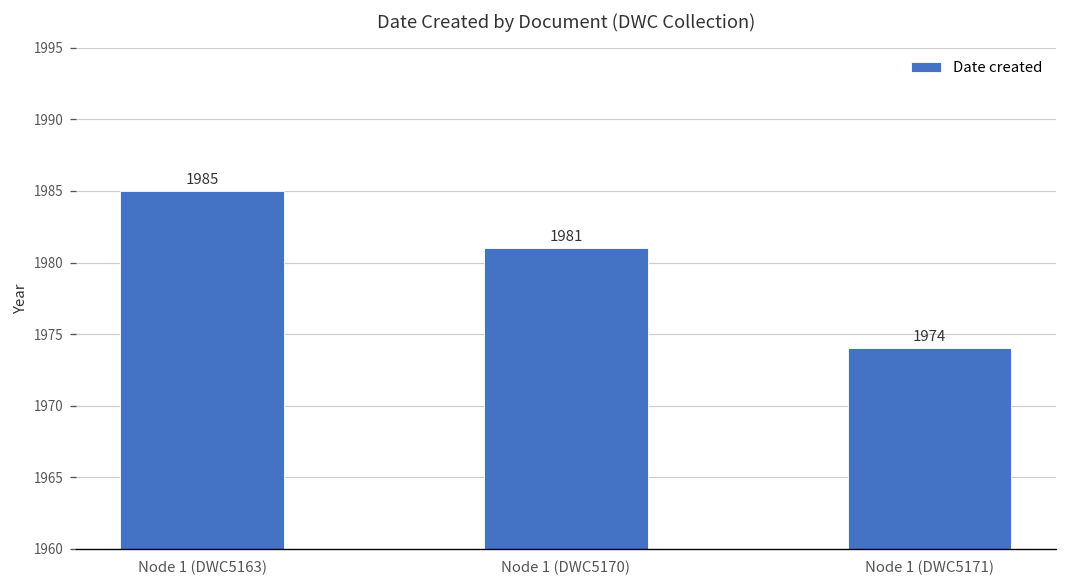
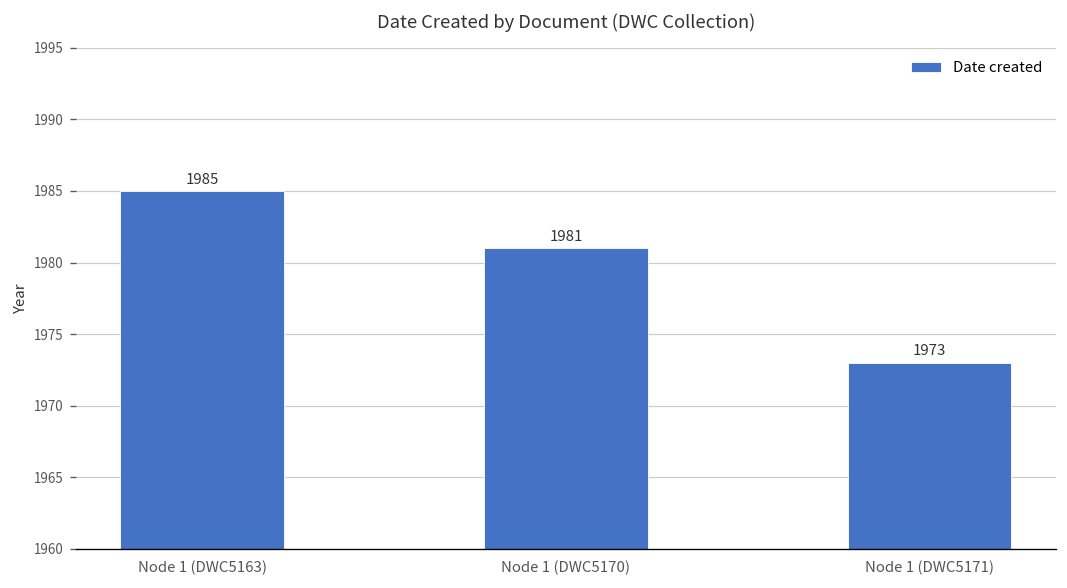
Node 1 (DWC5171): 1974 -> 1973
